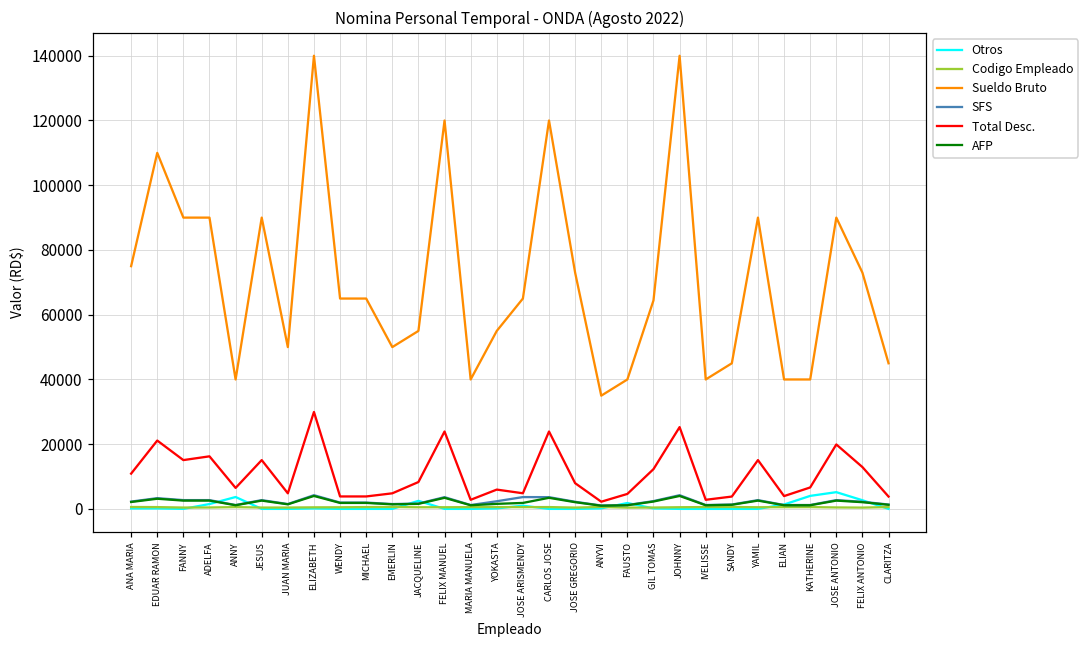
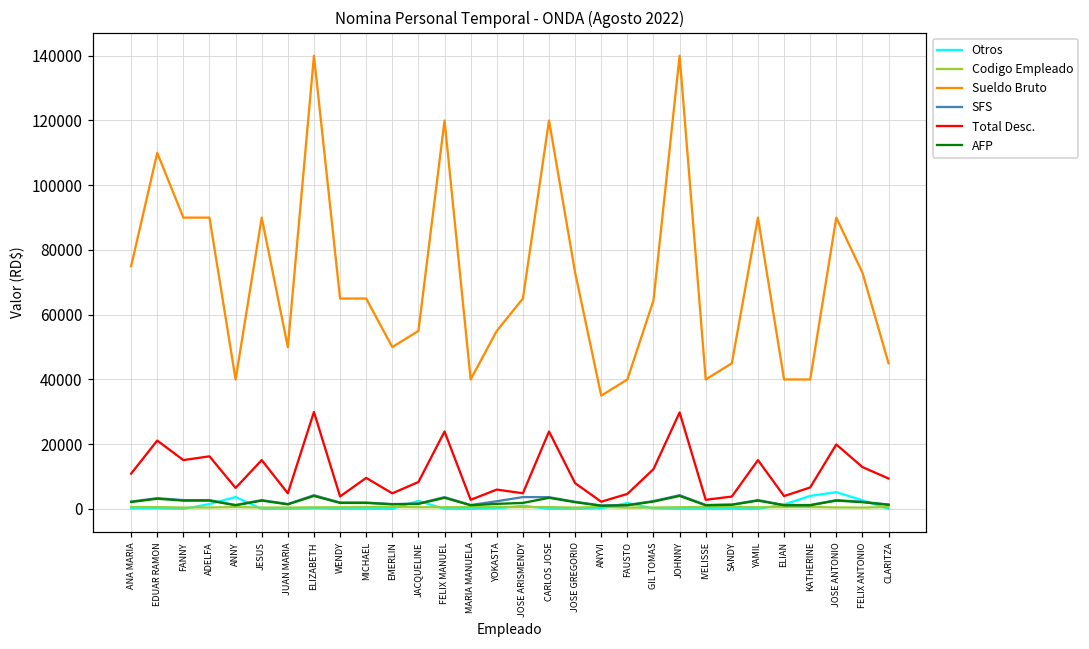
Total Desc., MICHAEL: 4000 -> 10000
Total Desc., JOHNNY: 25000 -> 30000
Total Desc., CLARITZA: 4000 -> 9000
